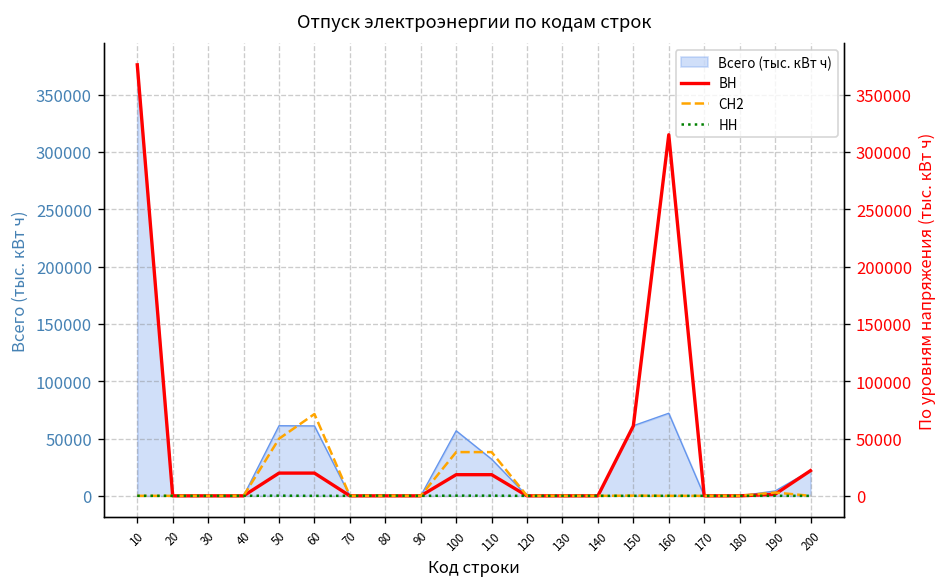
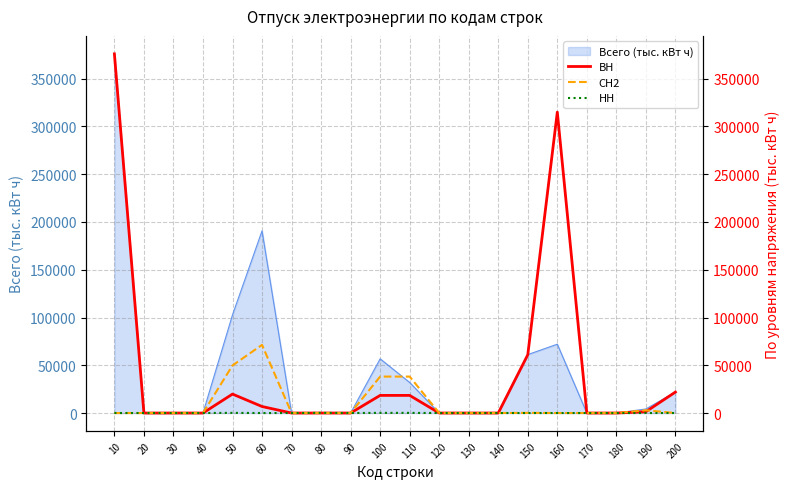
Всего (тыс. кВт ч), 50: 60000 -> 100000
Всего (тыс. кВт ч), 60: 60000 -> 190000
ВН, 60: 20000 -> 10000
